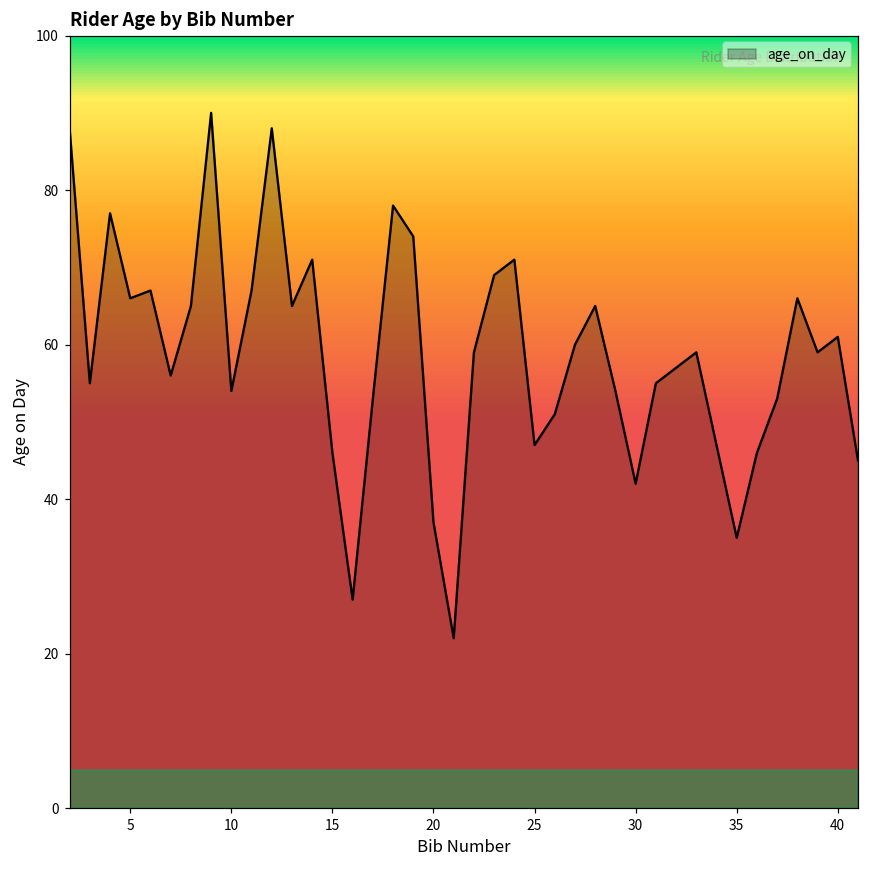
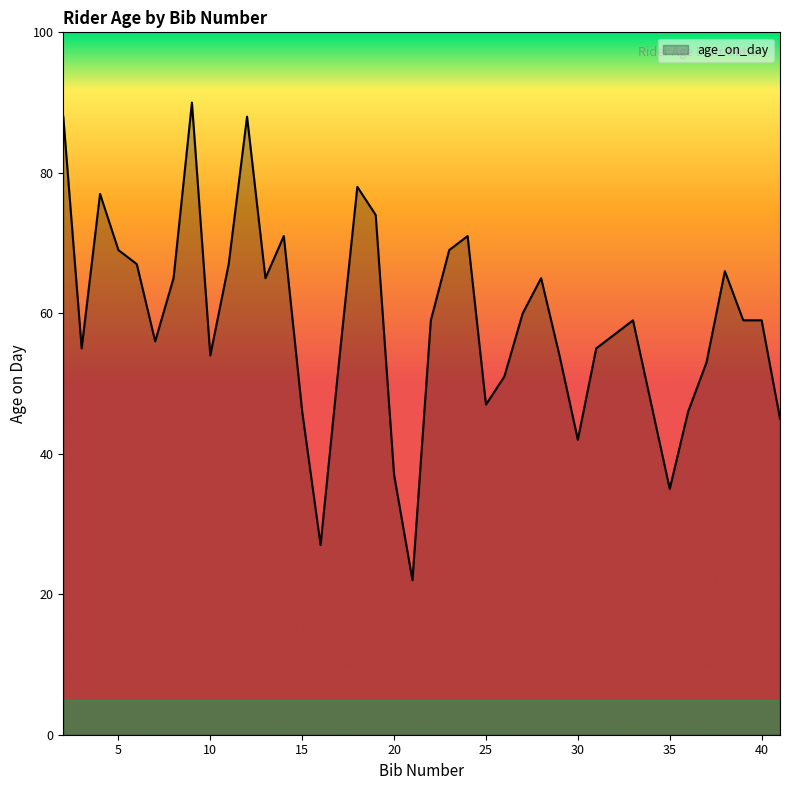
5: 66 -> 69
40: 61 -> 59
